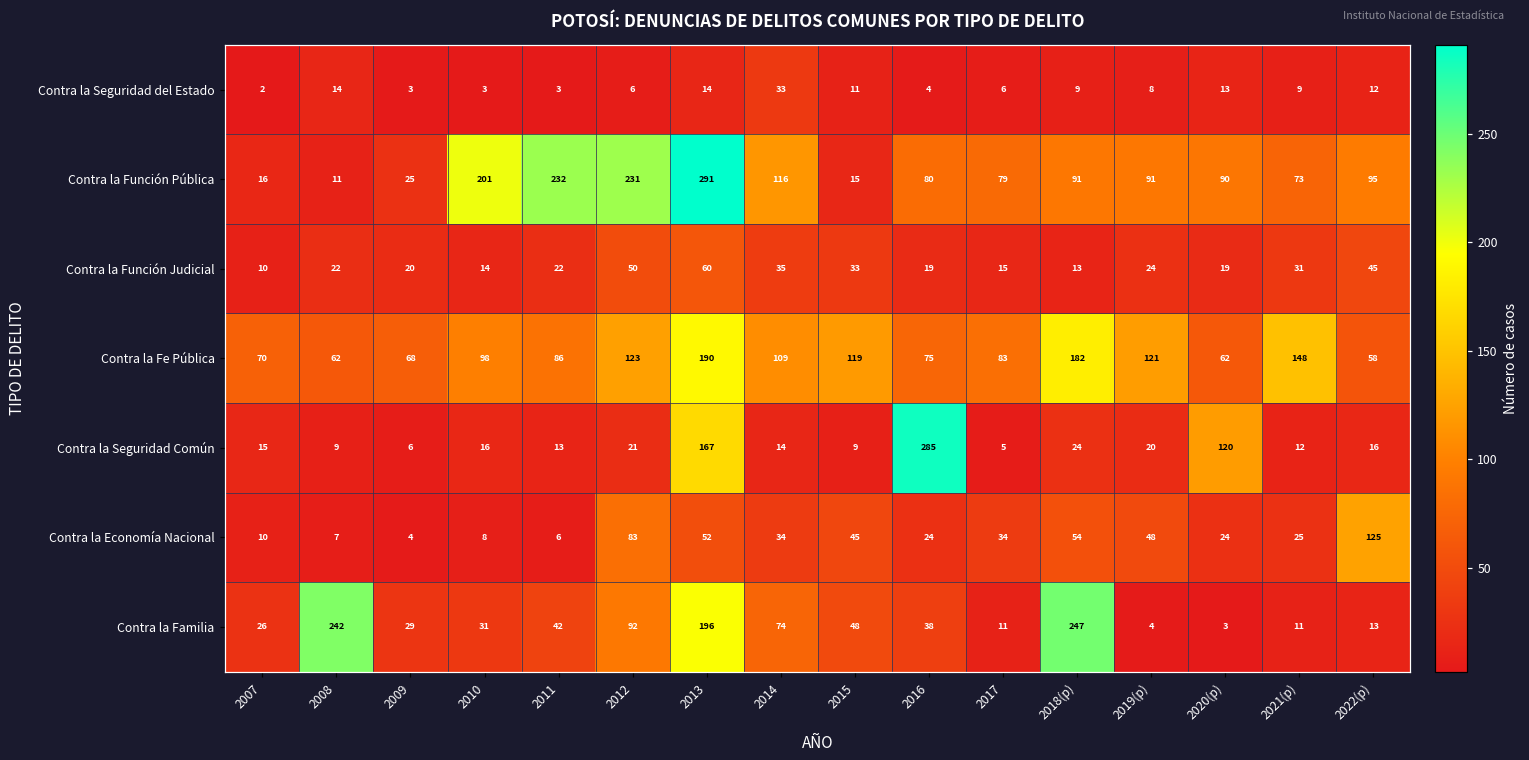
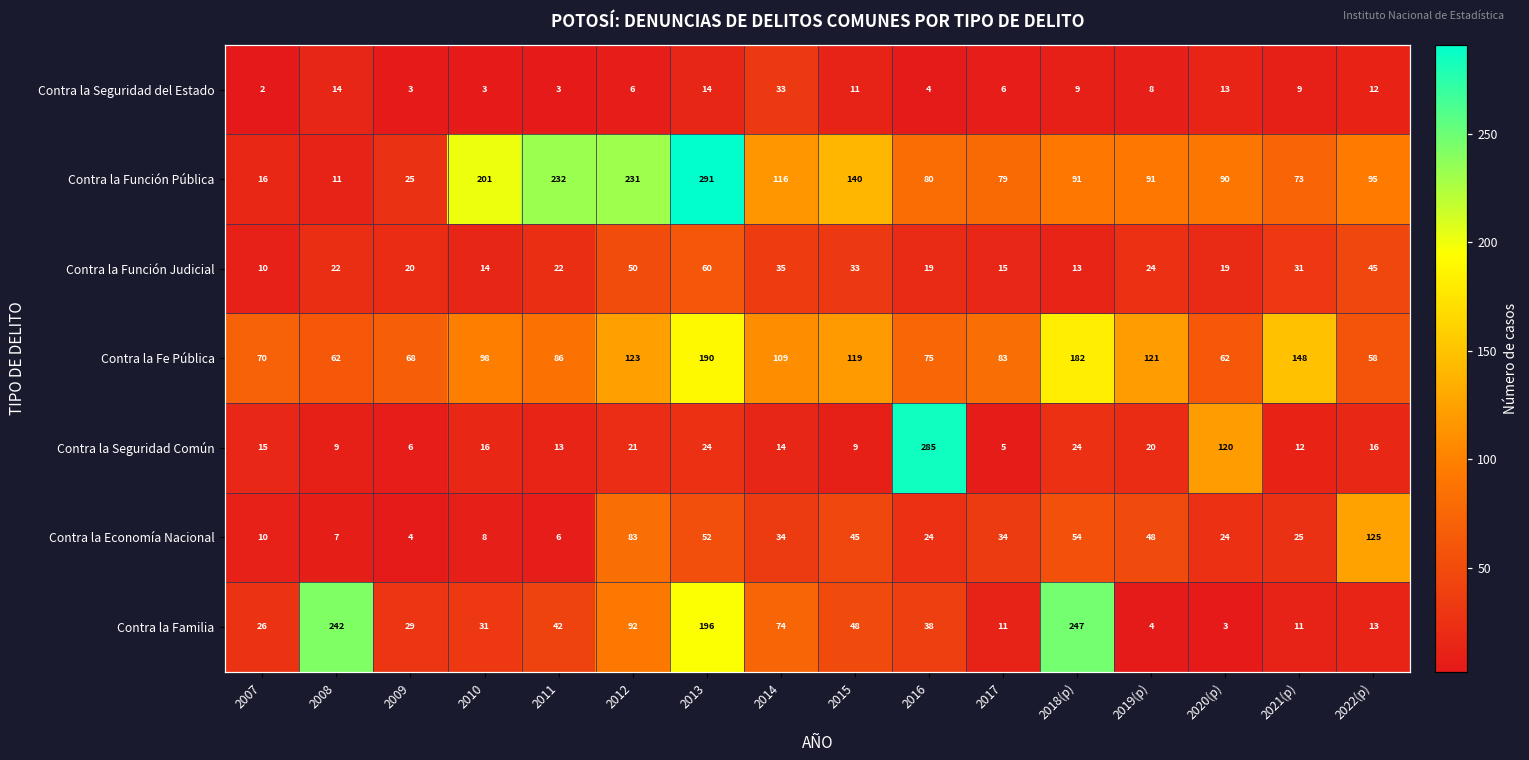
Contra la Función Pública, 2015: 15 -> 140
Contra la Seguridad Común, 2013: 167 -> 24
